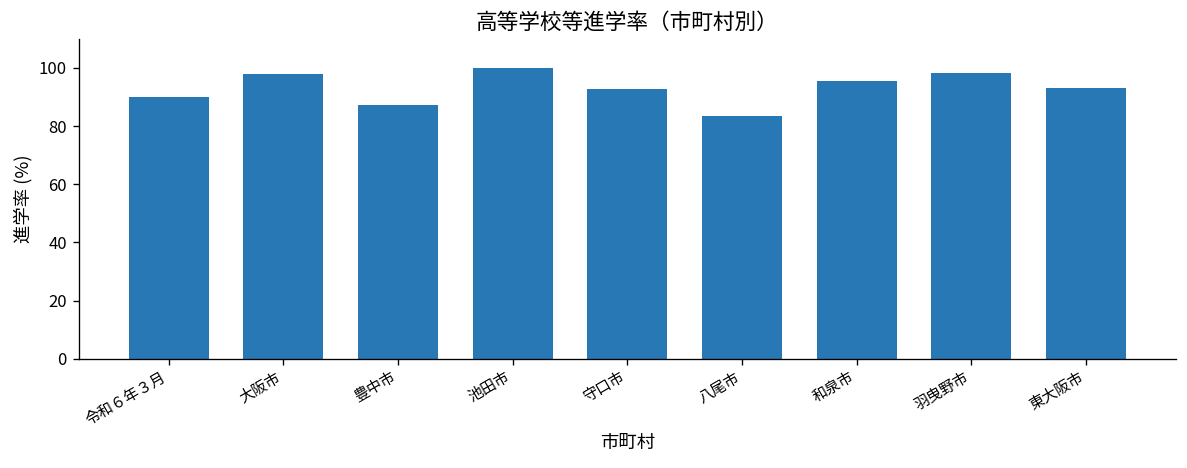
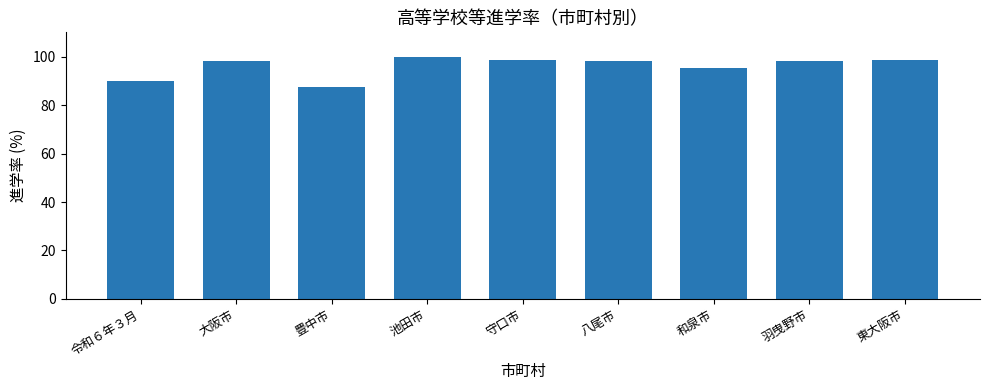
守口市: 93 -> 99
八尾市: 83 -> 98
東大阪市: 93 -> 98
